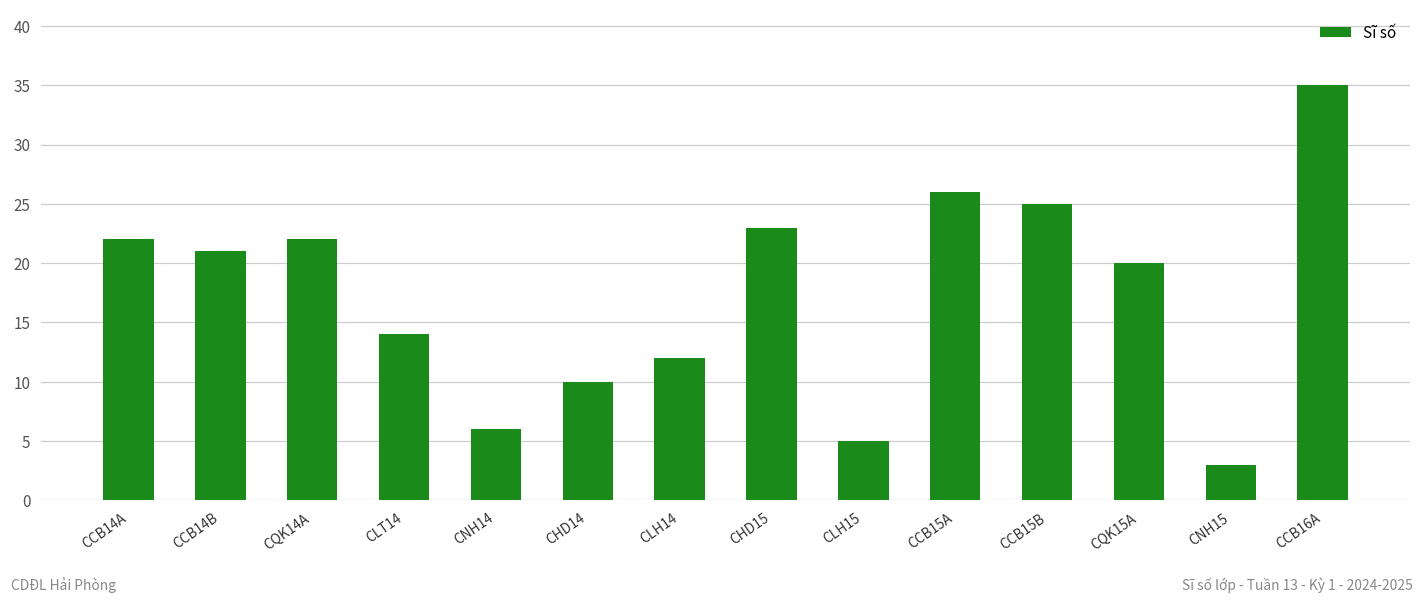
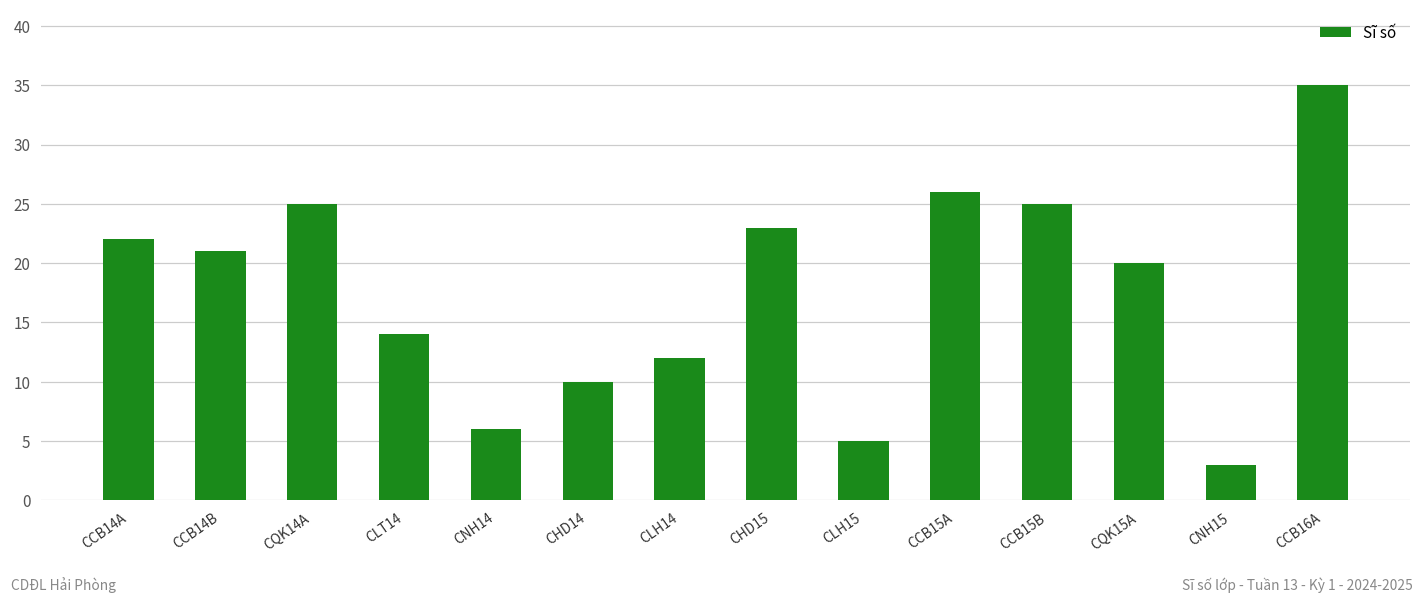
CQK14A: 22 -> 25
